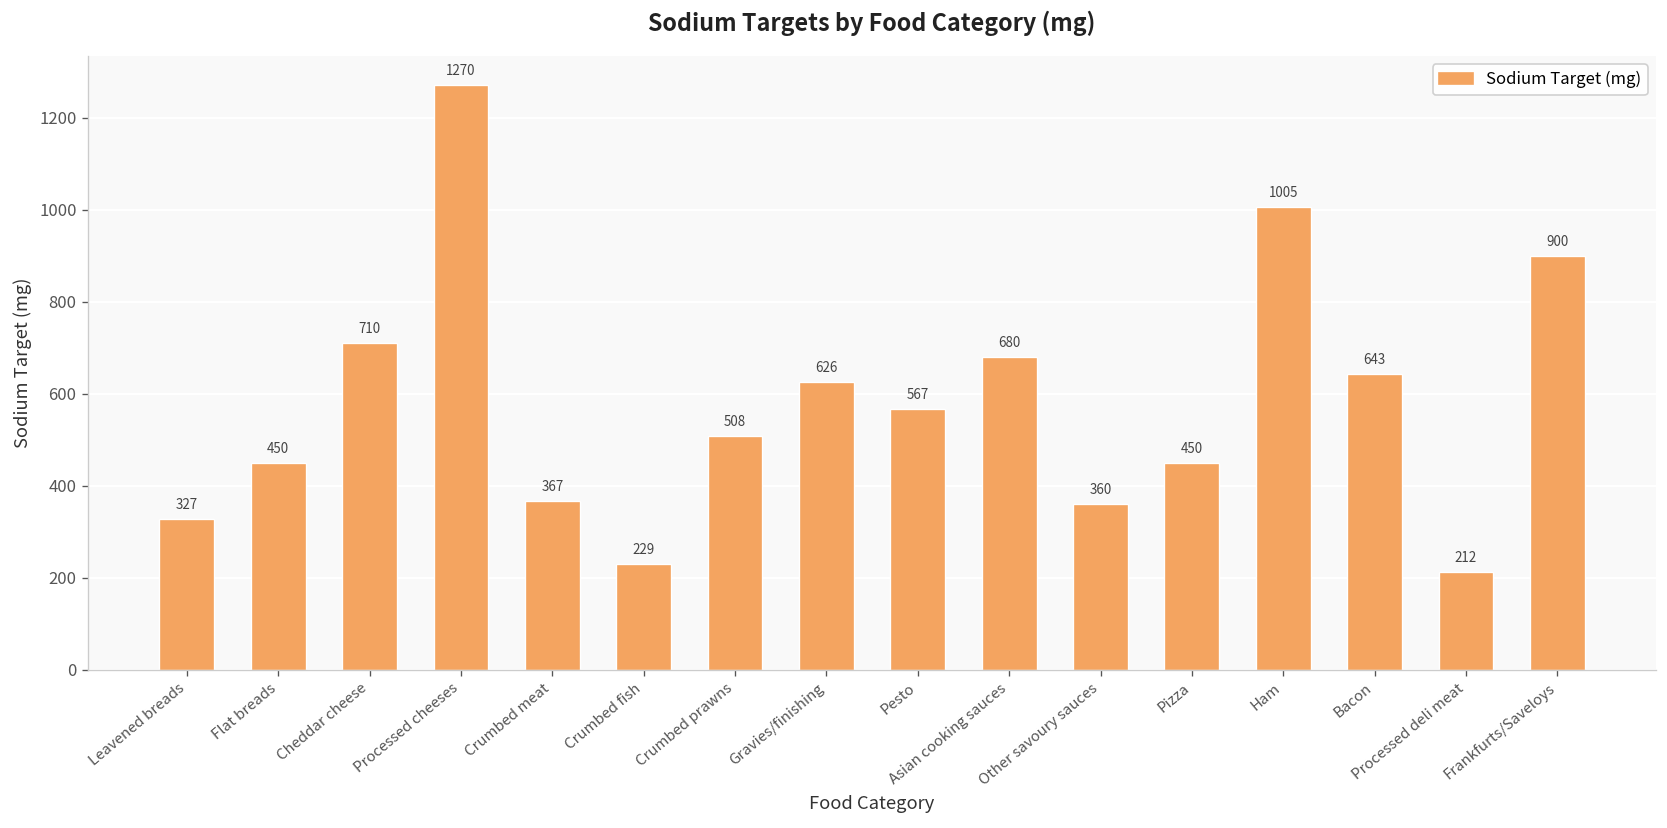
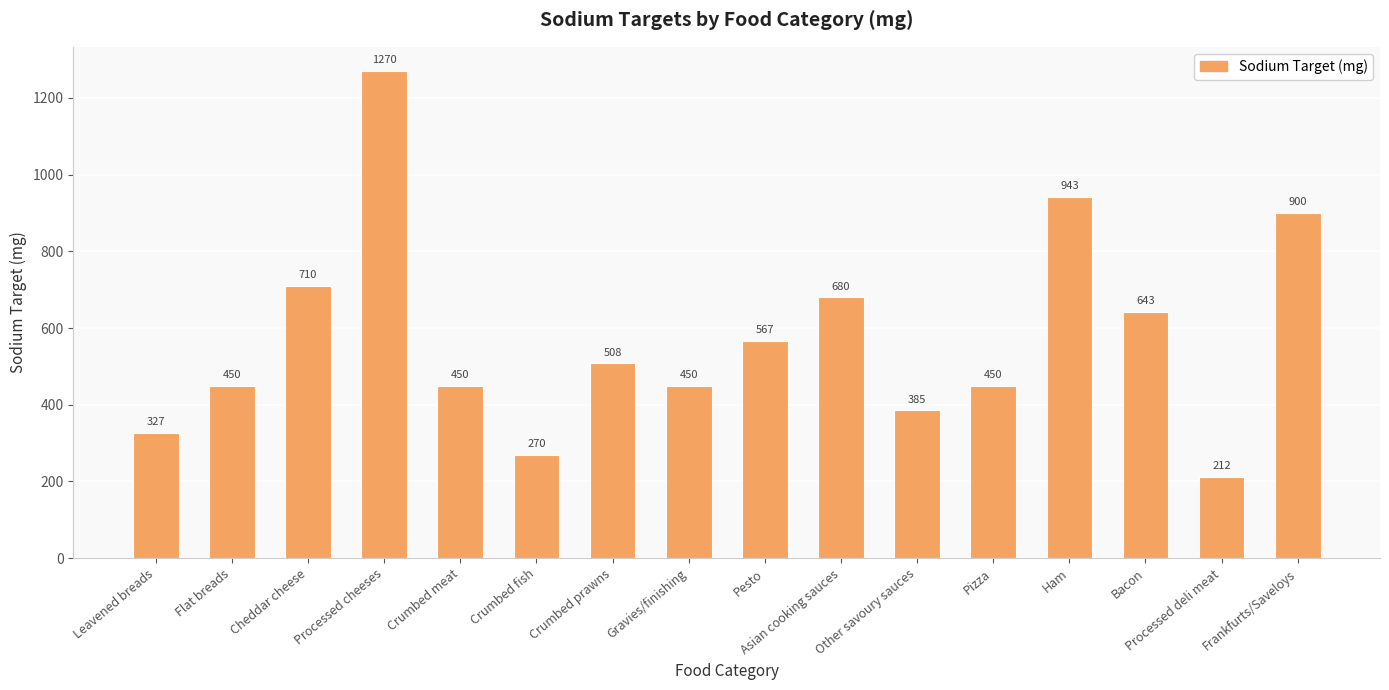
Crumbed meat: 367 -> 450
Crumbed fish: 229 -> 270
Gravies/finishing: 626 -> 450
Other savoury sauces: 360 -> 385
Ham: 1005 -> 943
